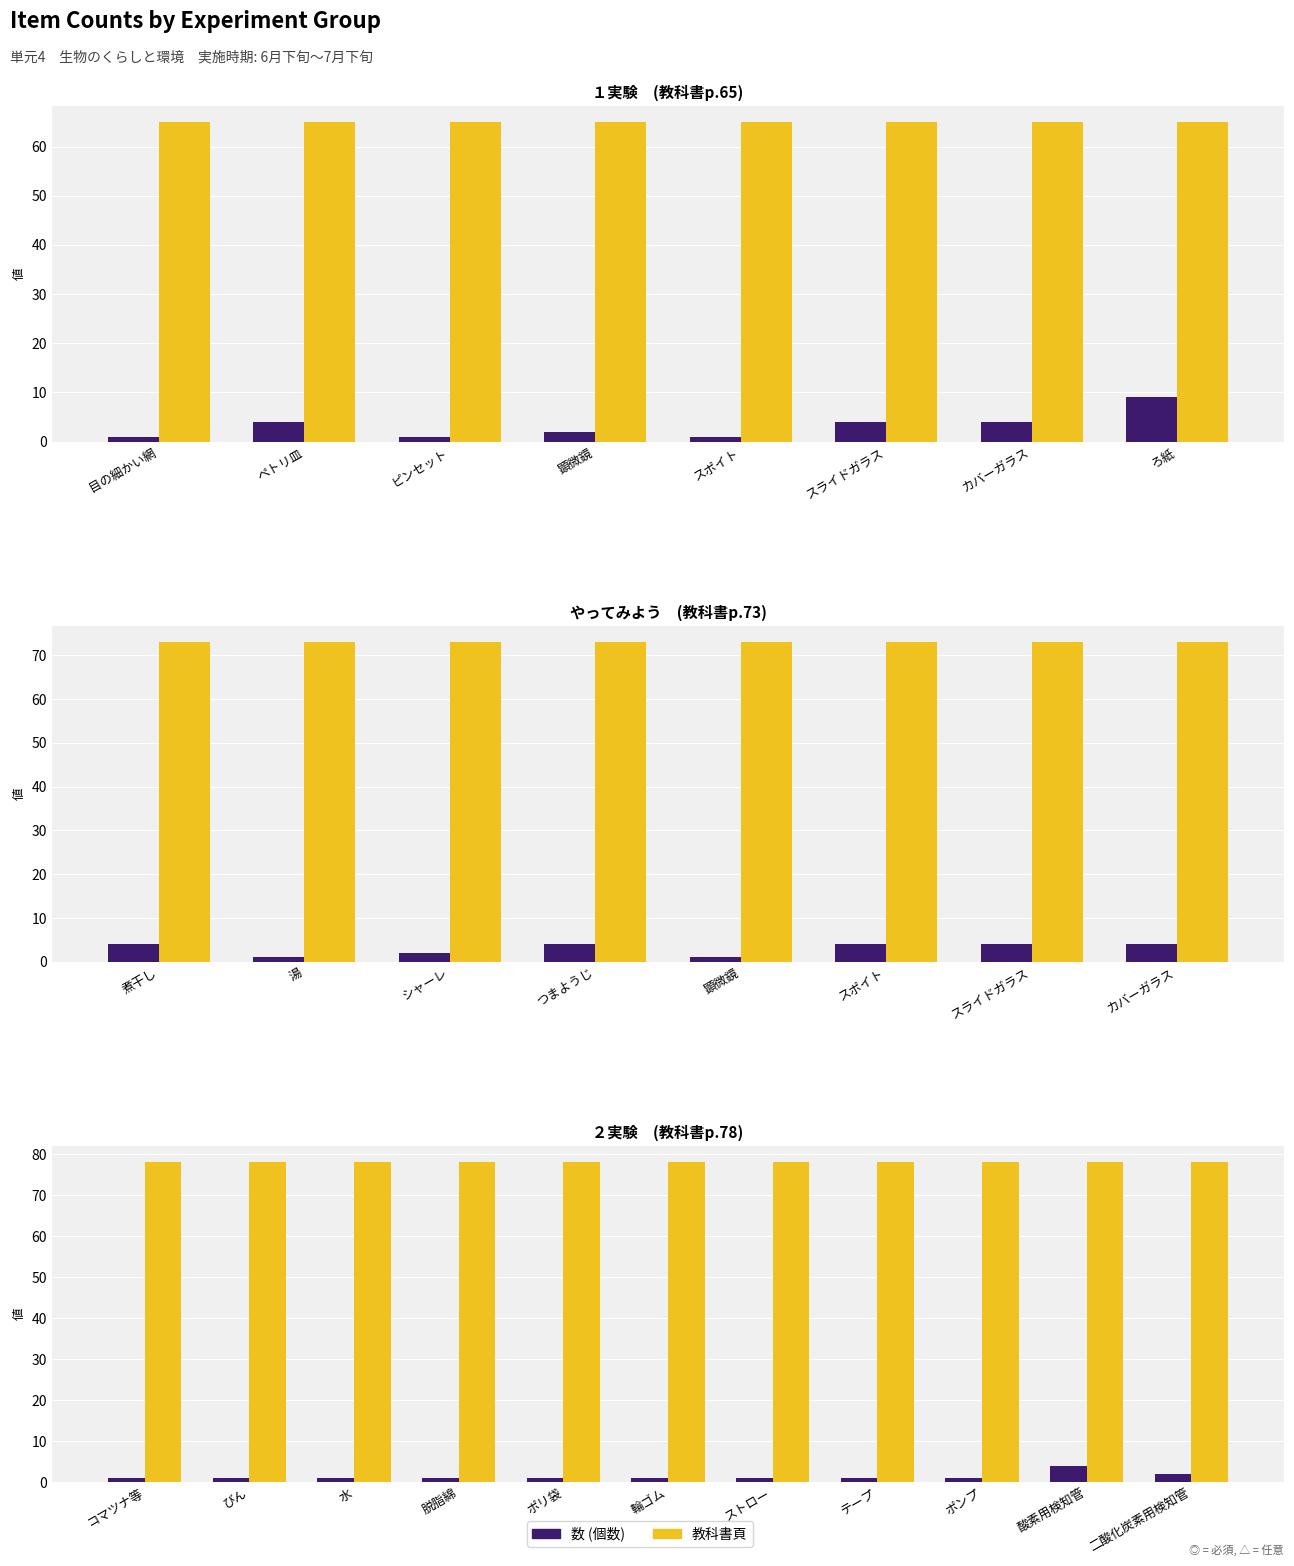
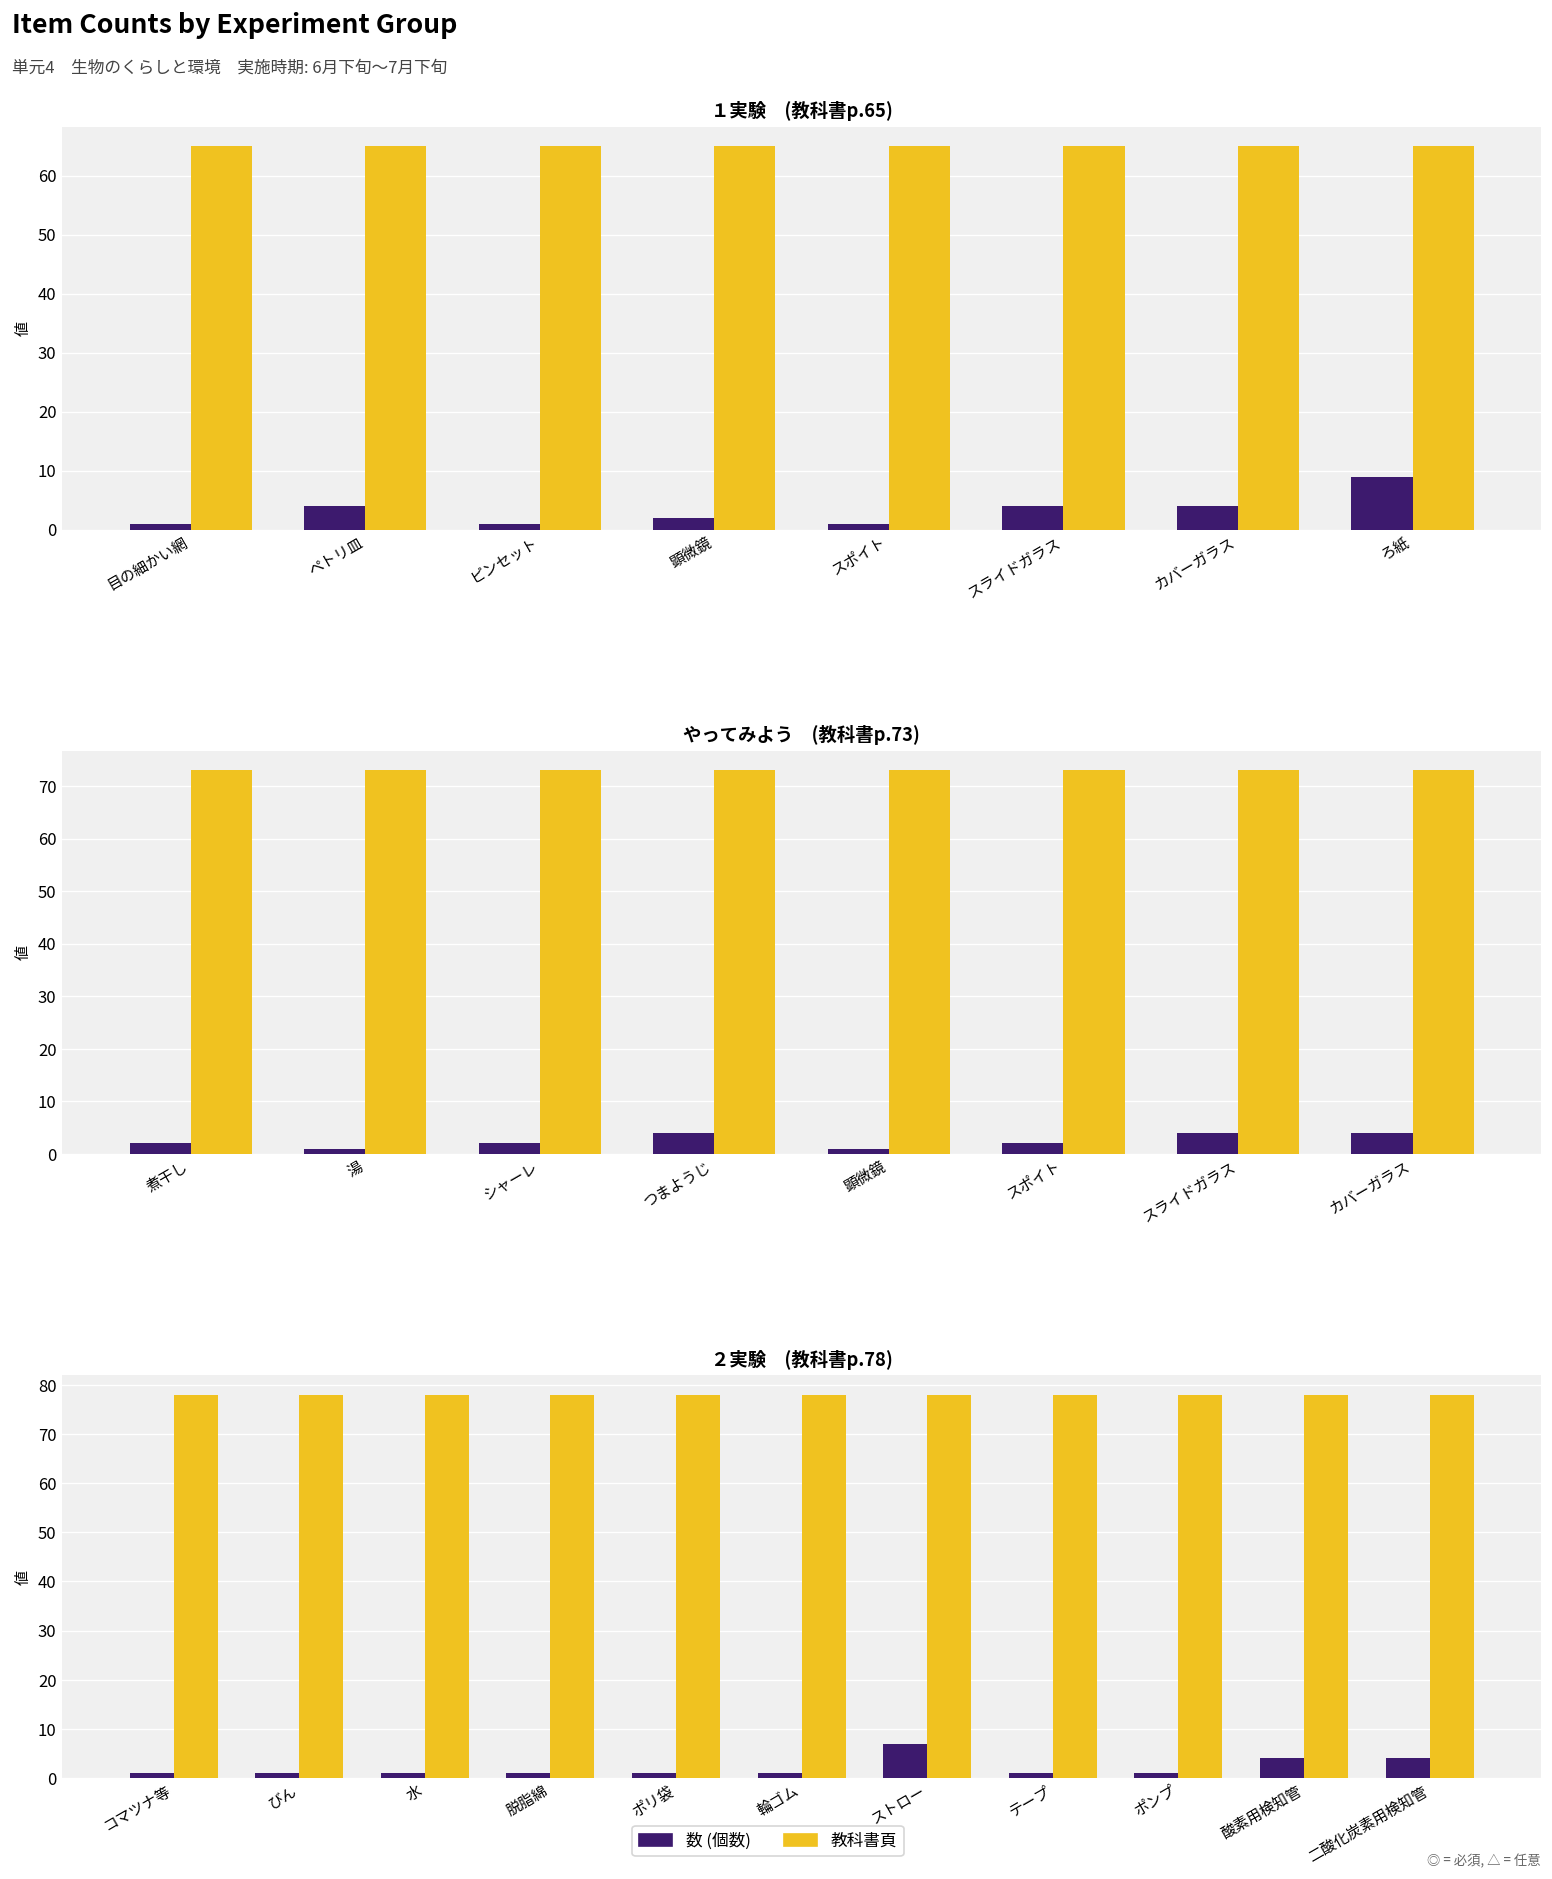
やってみよう (教科書p.73), 数 (個数), 煮干し: 4 -> 2
やってみよう (教科書p.73), 数 (個数), スポイト: 4 -> 2
２実験 (教科書p.78), 数 (個数), ストロー: 1 -> 7
２実験 (教科書p.78), 数 (個数), 二酸化炭素用検知管: 2 -> 4
